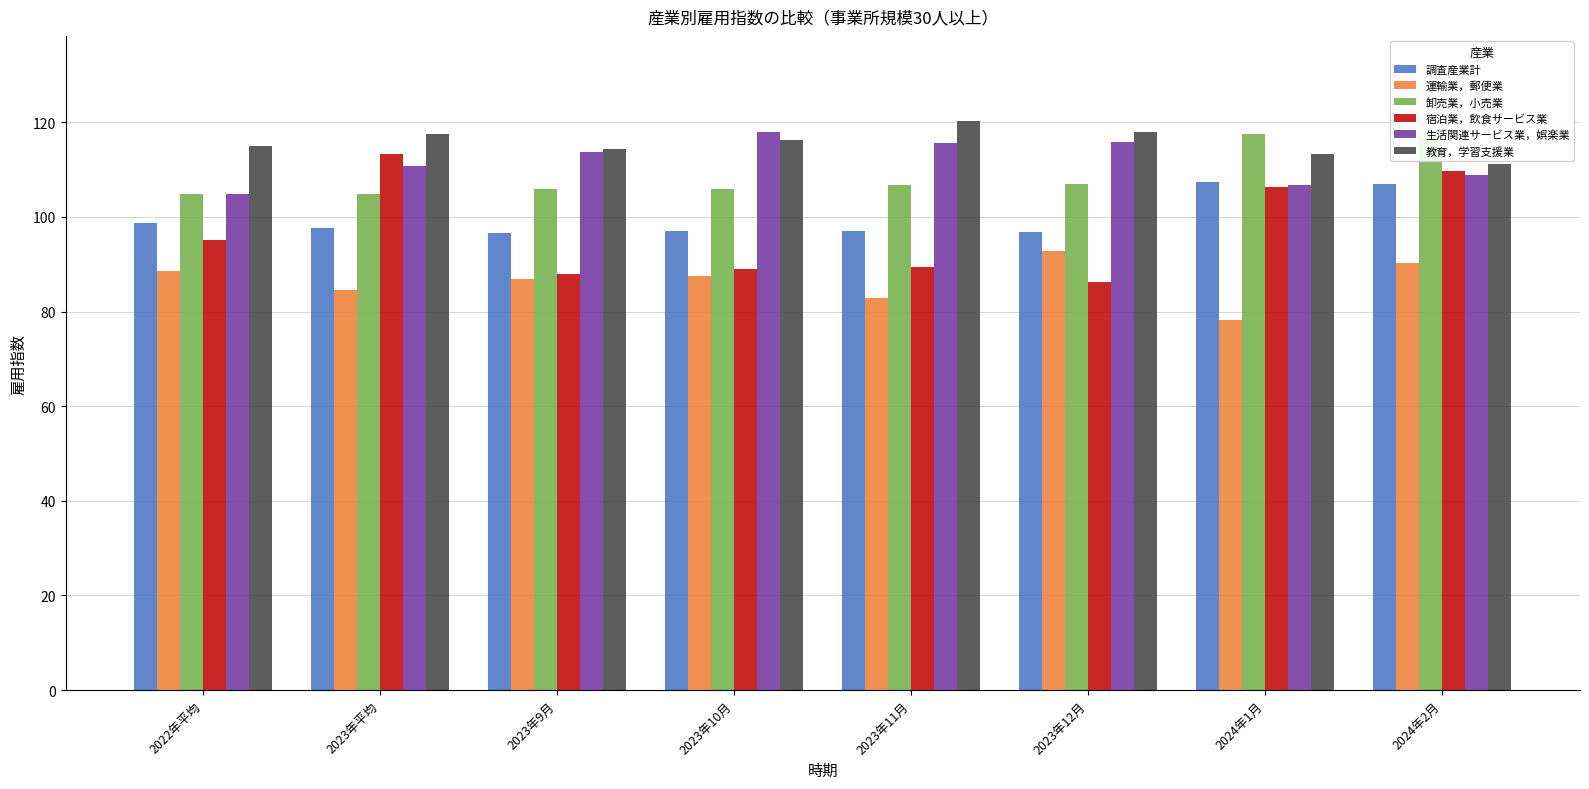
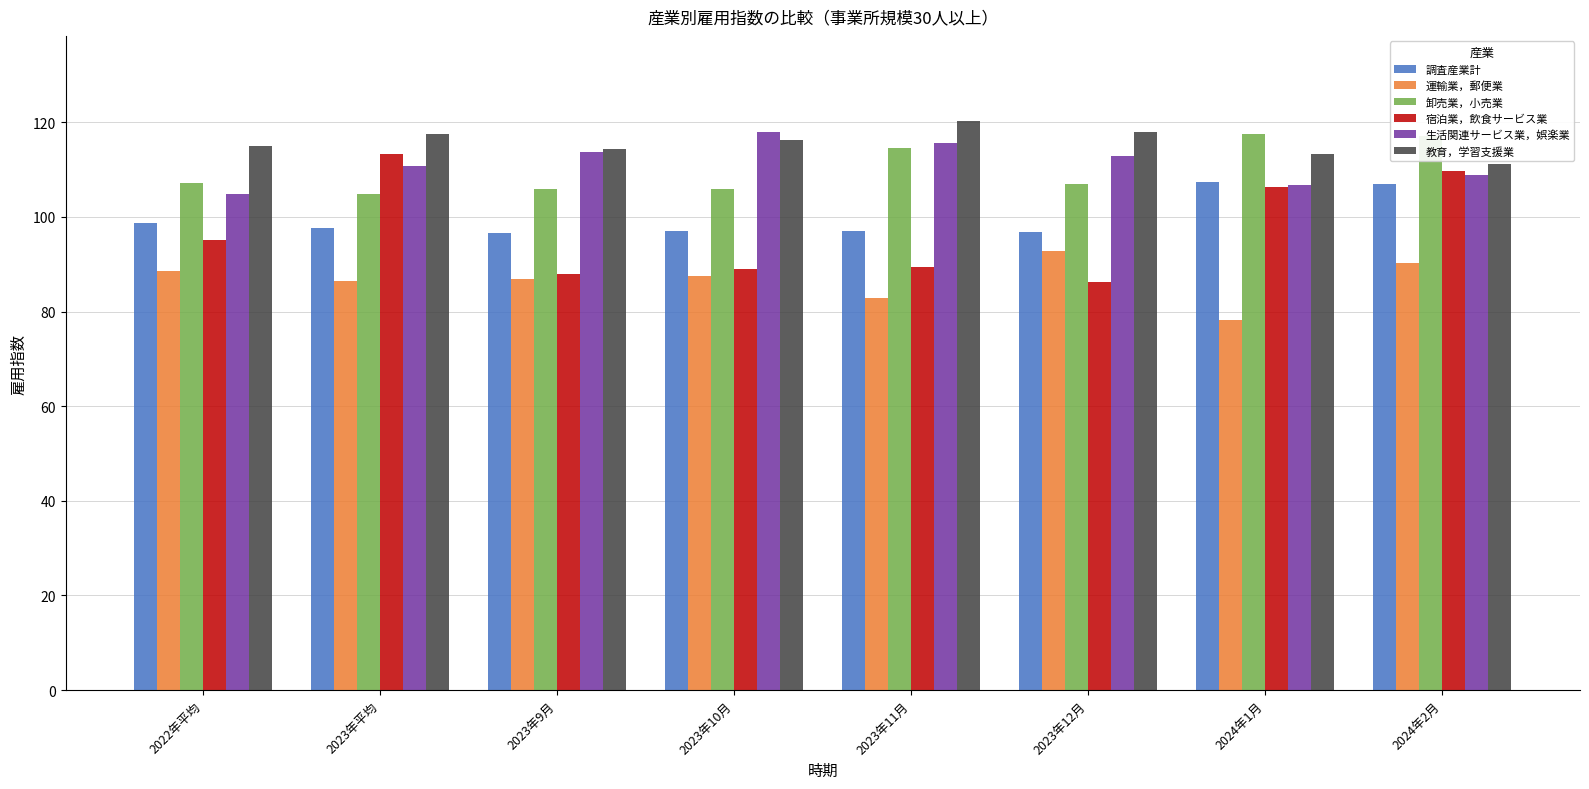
卸売業，小売業, 2022年平均: 105 -> 107
運輸業，郵便業, 2023年平均: 85 -> 87
卸売業，小売業, 2023年11月: 107 -> 115
生活関連サービス業，娯楽業, 2023年12月: 116 -> 113
